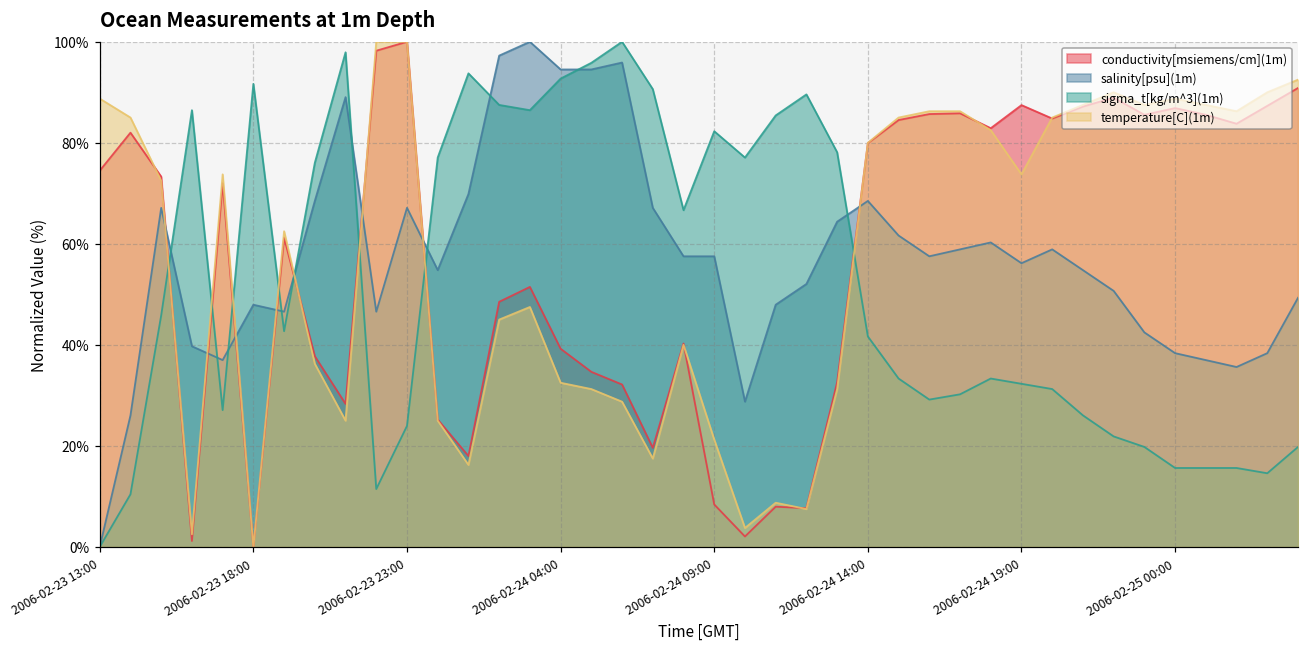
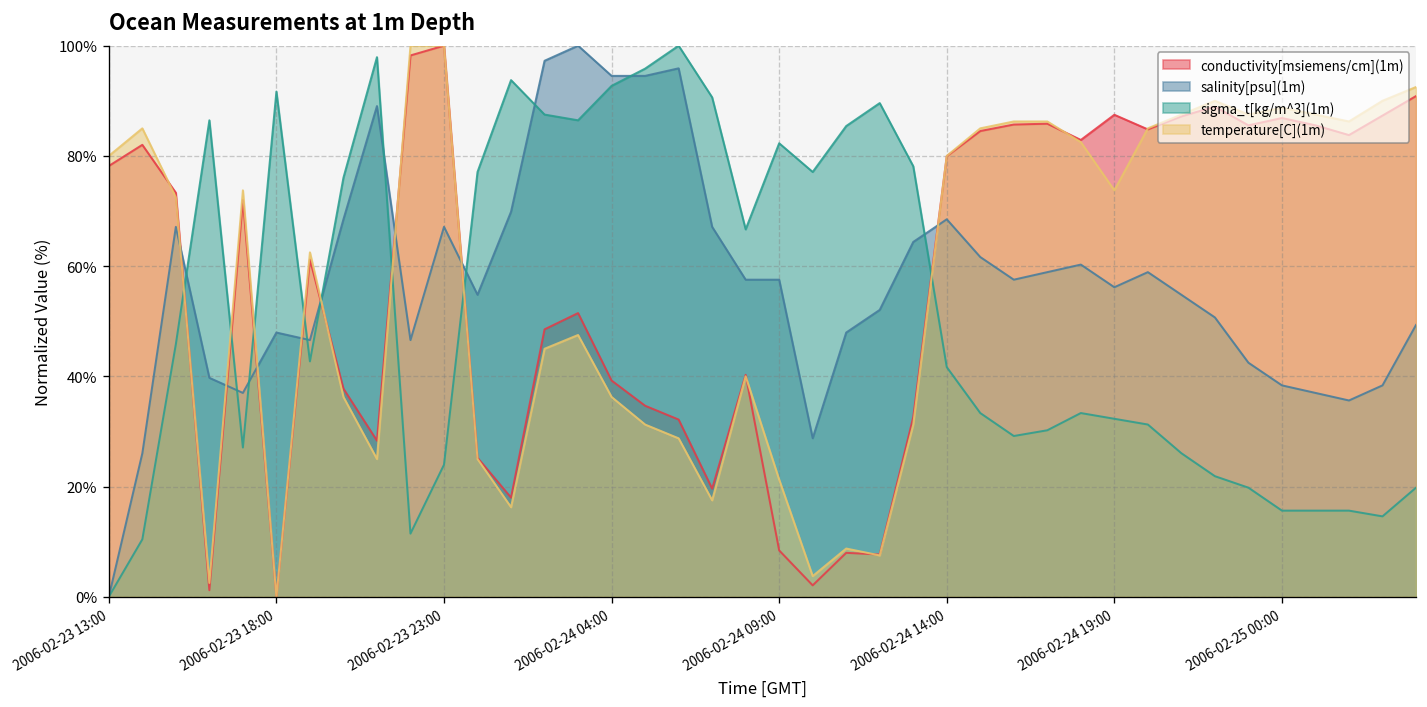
conductivity[msiemens/cm](1m), 2006-02-23 13:00: 74% -> 78%
temperature[C](1m), 2006-02-23 13:00: 89% -> 80%
temperature[C](1m), 2006-02-24 04:00: 32% -> 36%
